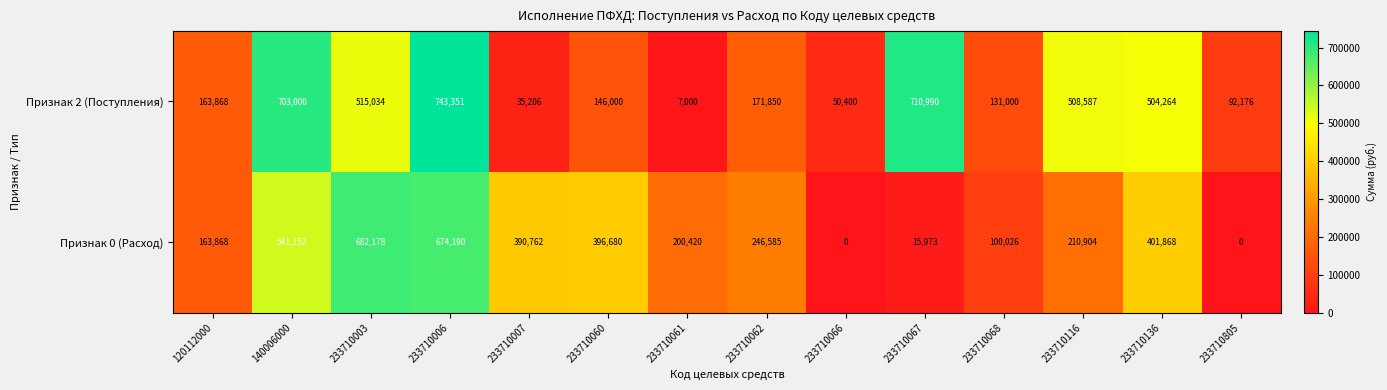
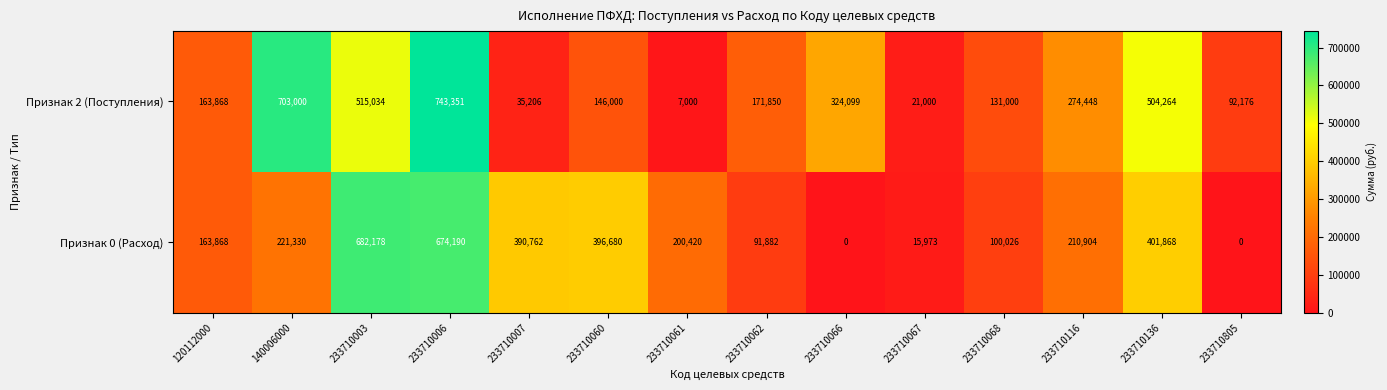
Признак 2 (Поступления), 233710066: 50,400 -> 324,099
Признак 2 (Поступления), 233710067: 710,990 -> 21,000
Признак 2 (Поступления), 233710116: 508,587 -> 274,448
Признак 0 (Расход), 140006000: 541,152 -> 221,330
Признак 0 (Расход), 233710062: 246,585 -> 91,882
